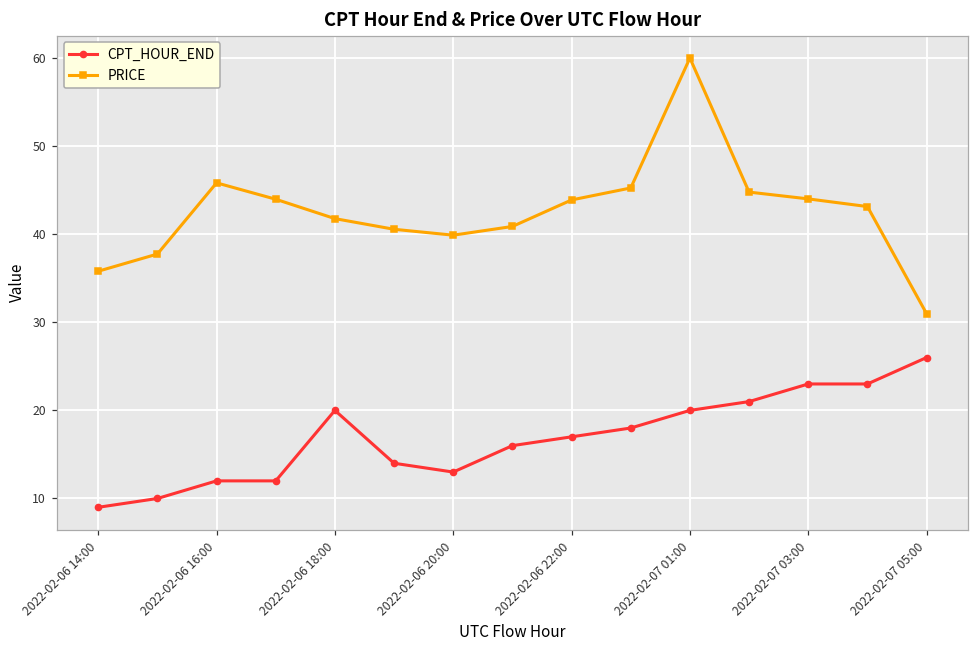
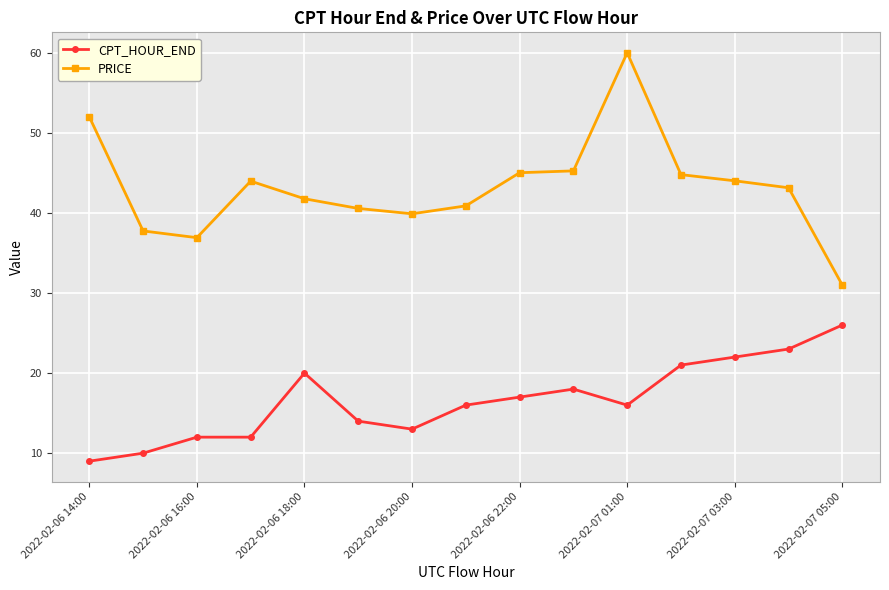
PRICE, 2022-02-06 14:00: 36 -> 52
PRICE, 2022-02-06 16:00: 46 -> 37
PRICE, 2022-02-06 22:00: 44 -> 45
CPT_HOUR_END, 2022-02-07 01:00: 20 -> 16
CPT_HOUR_END, 2022-02-07 03:00: 23 -> 22
